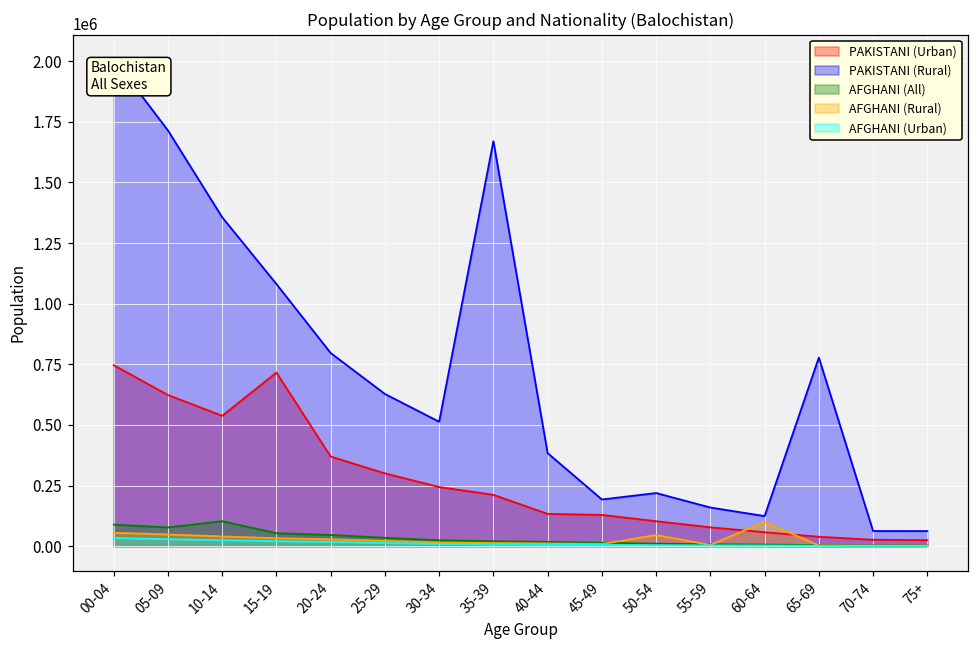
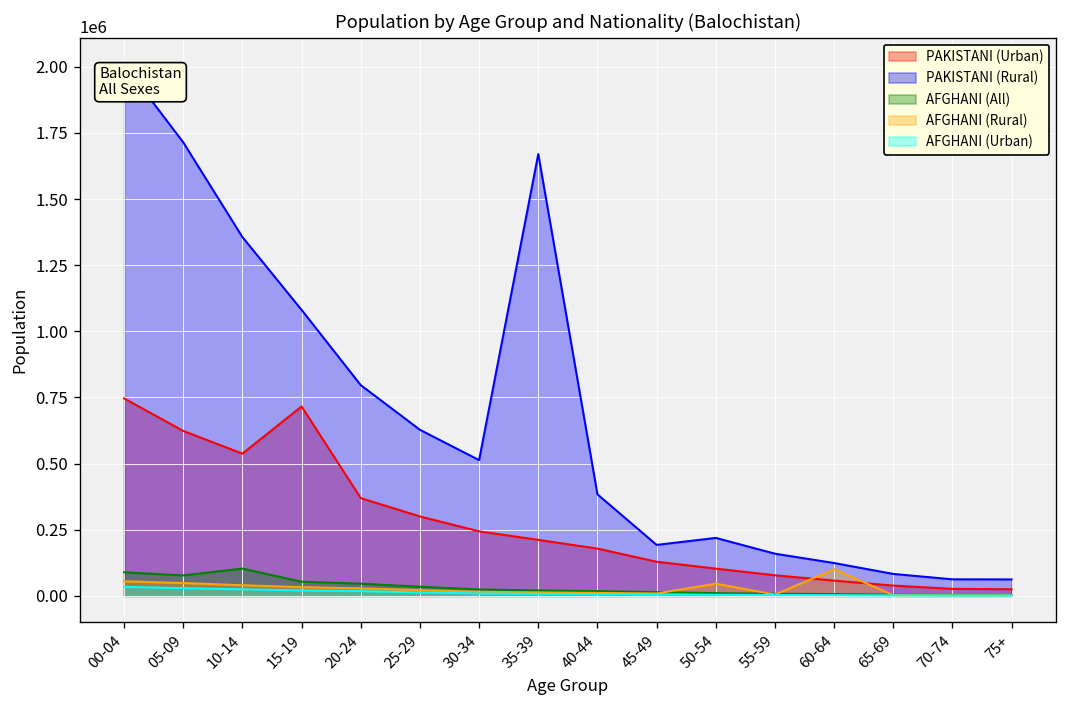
PAKISTANI (Urban), 40-44: 130000 -> 180000
PAKISTANI (Rural), 65-69: 780000 -> 80000
